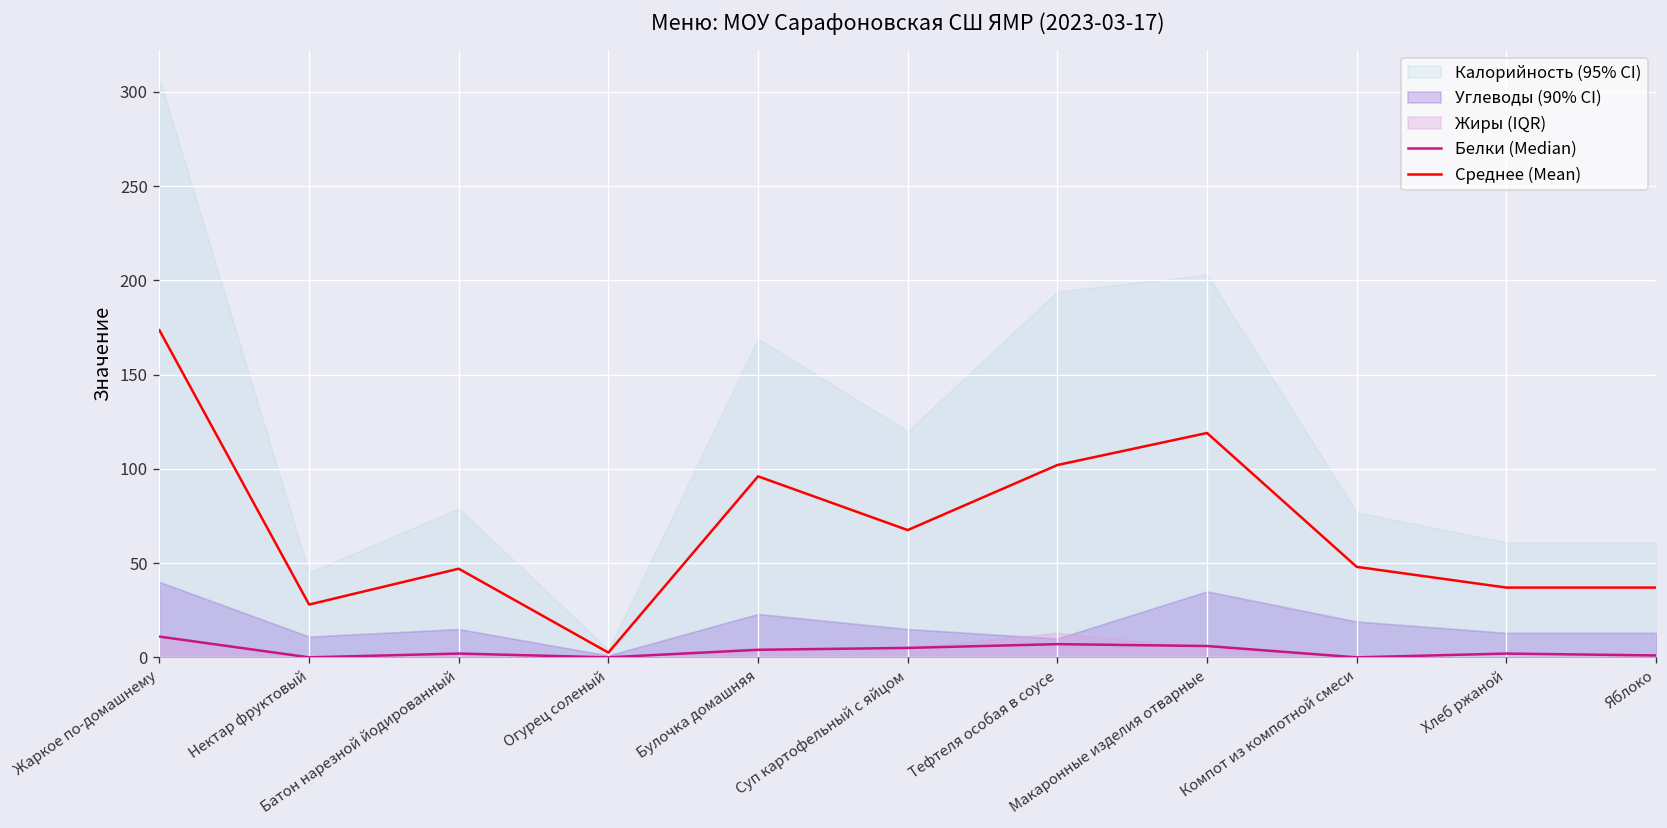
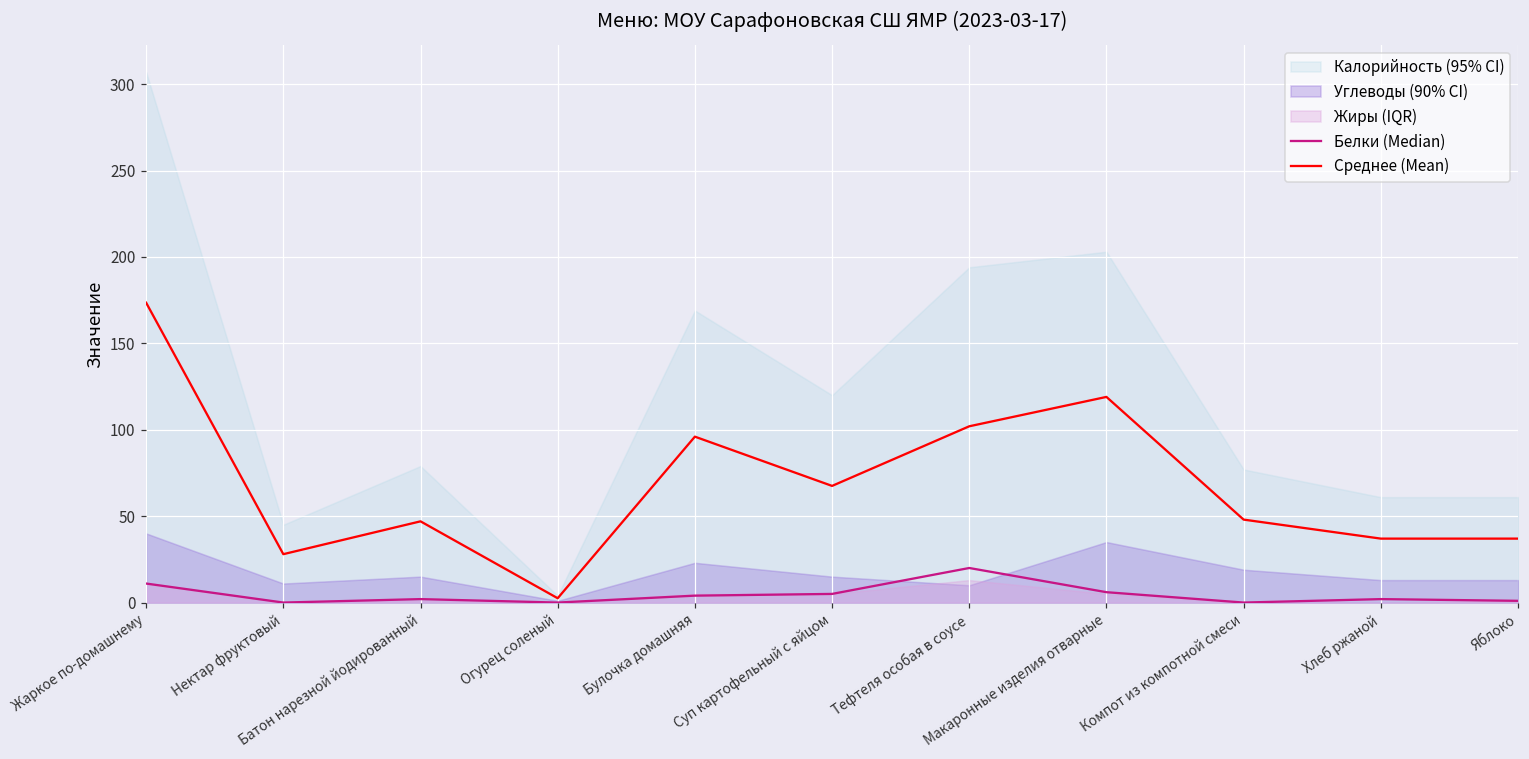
Белки (Median), Тефтеля особая в соусе: 7 -> 20
